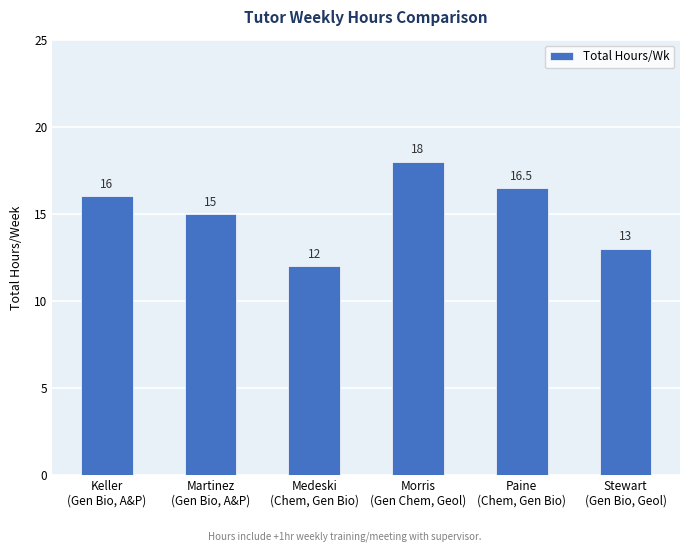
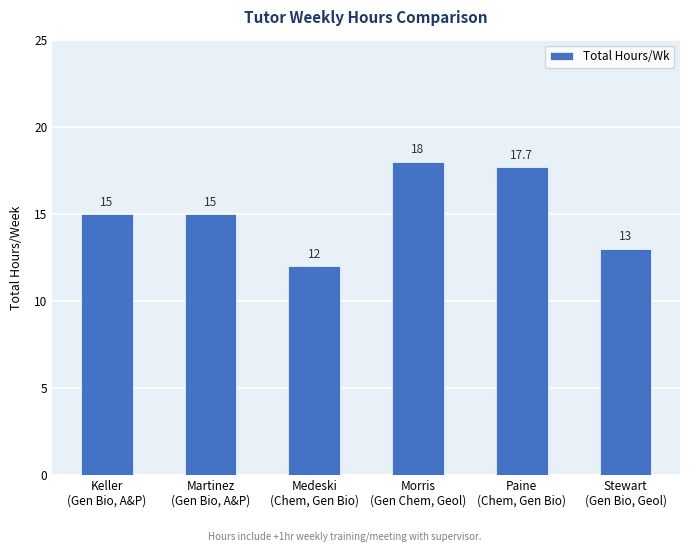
Keller (Gen Bio, A&P): 16 -> 15
Paine (Chem, Gen Bio): 16.5 -> 17.7
